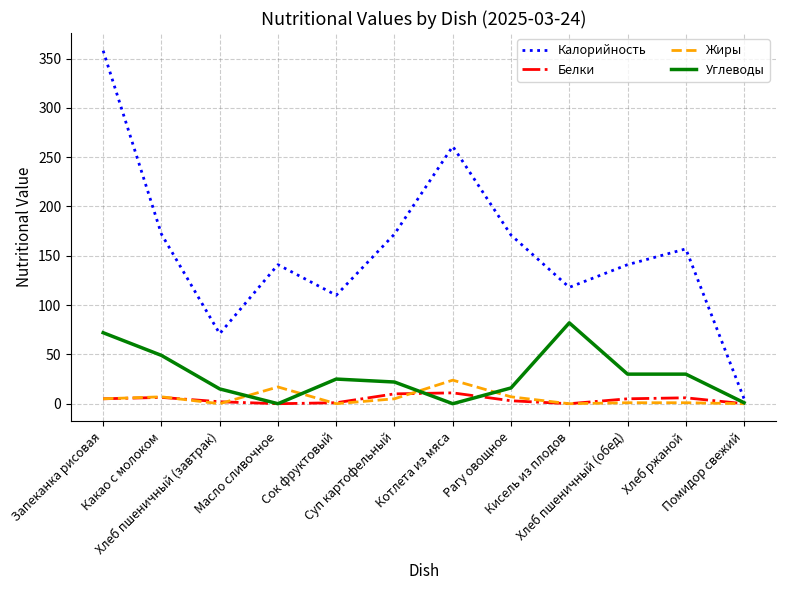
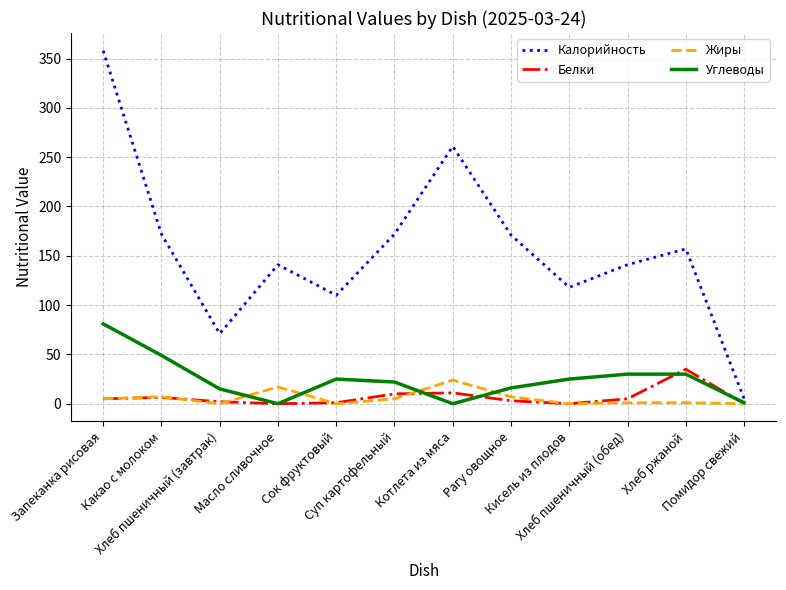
Углеводы, Запеканка рисовая: 70 -> 80
Углеводы, Кисель из плодов: 80 -> 30
Белки, Хлеб ржаной: 10 -> 40
